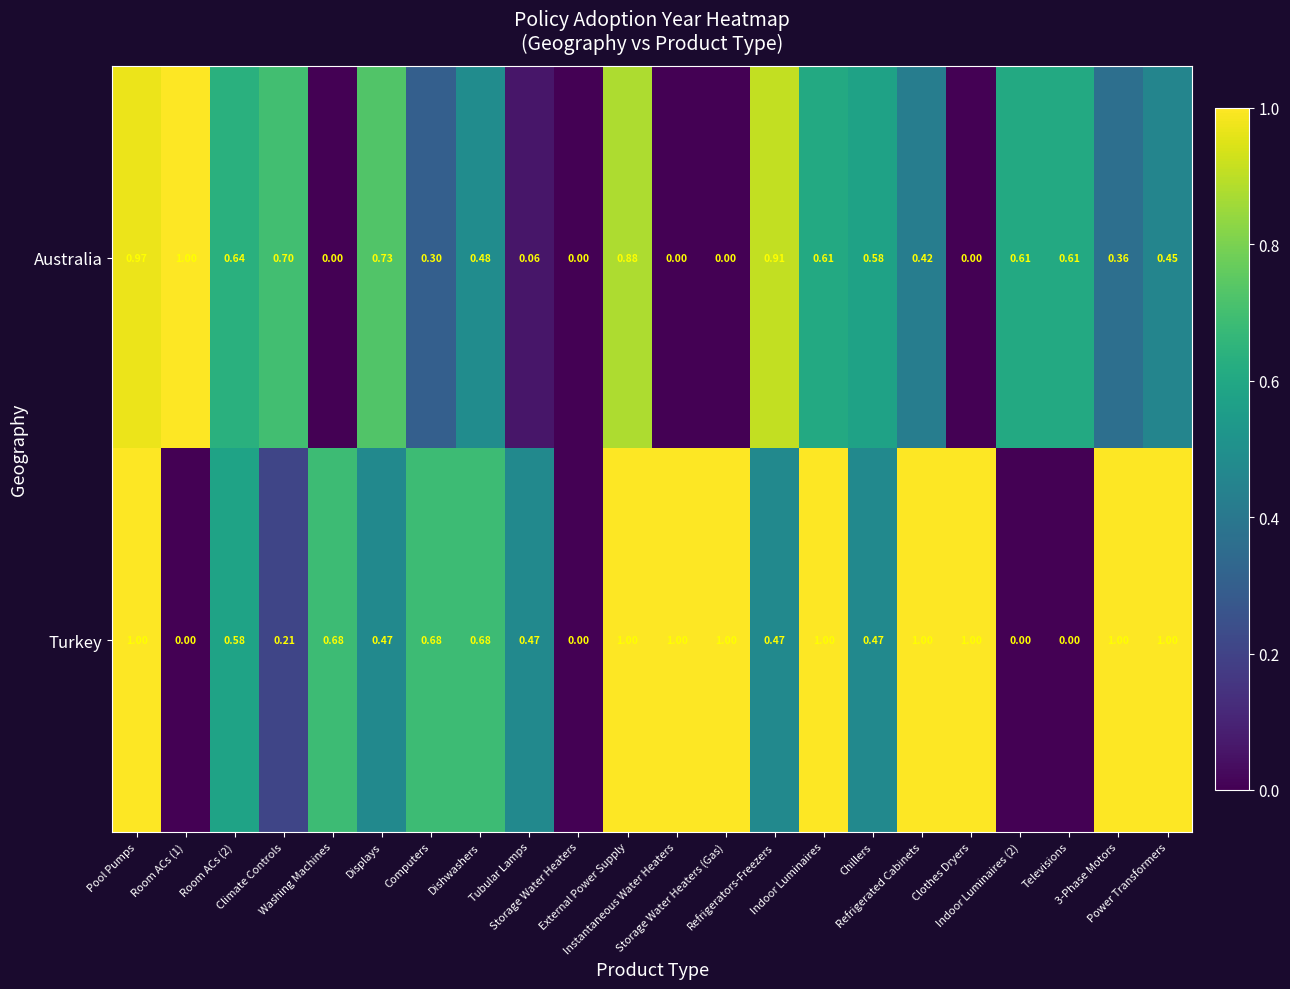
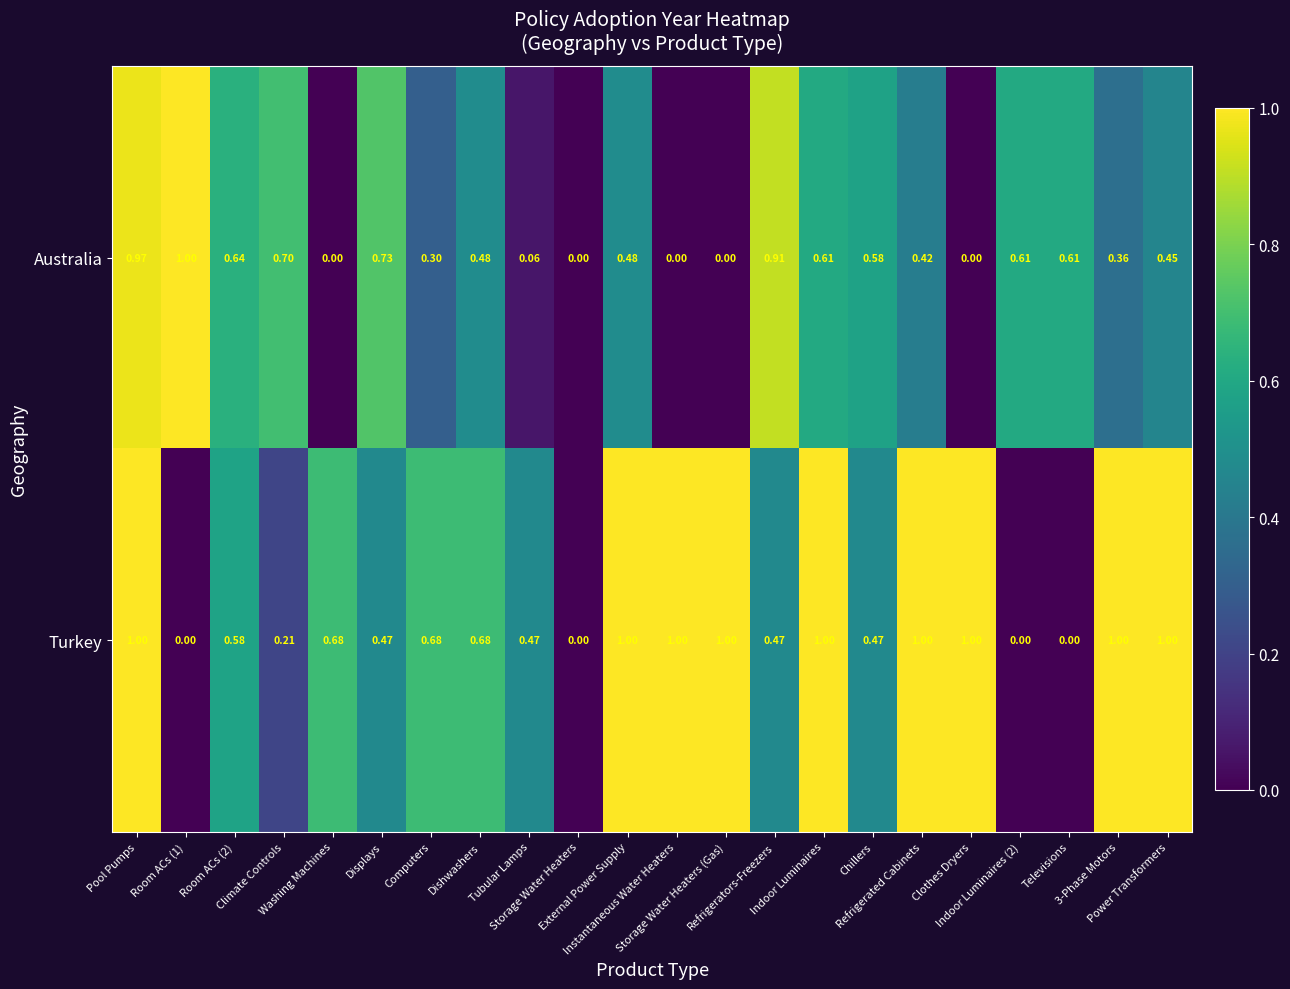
Australia, External Power Supply: 0.88 -> 0.48
